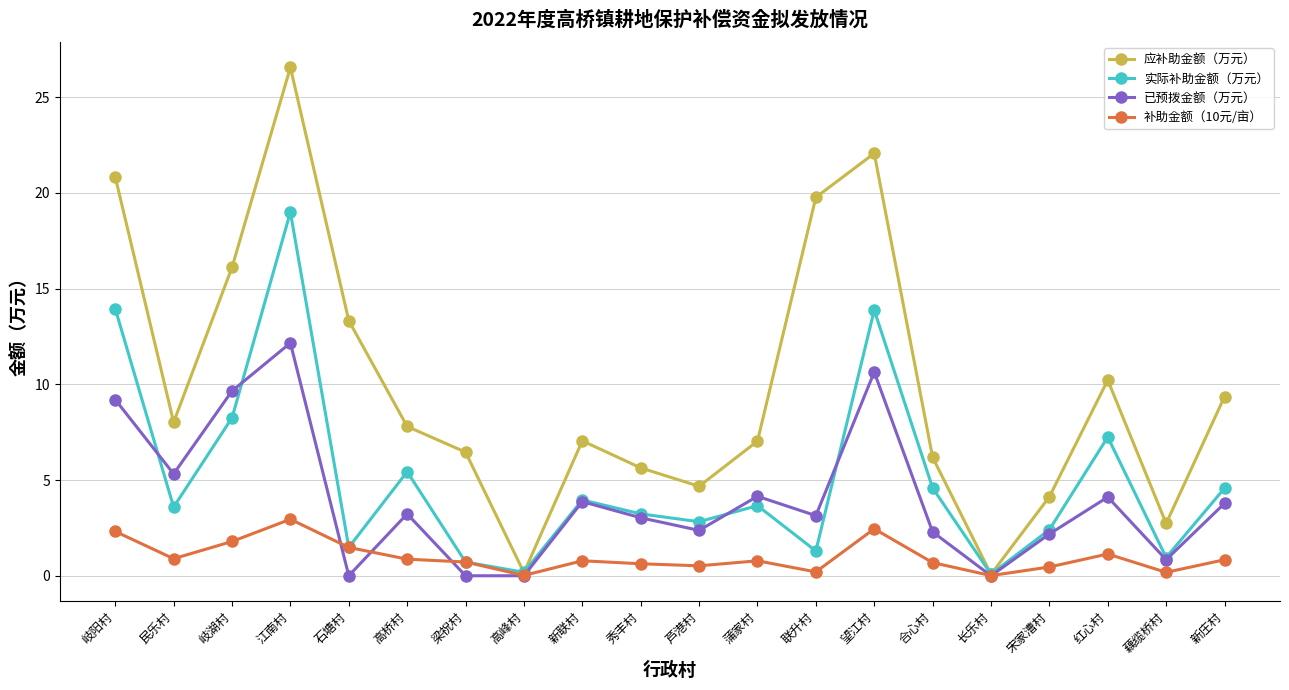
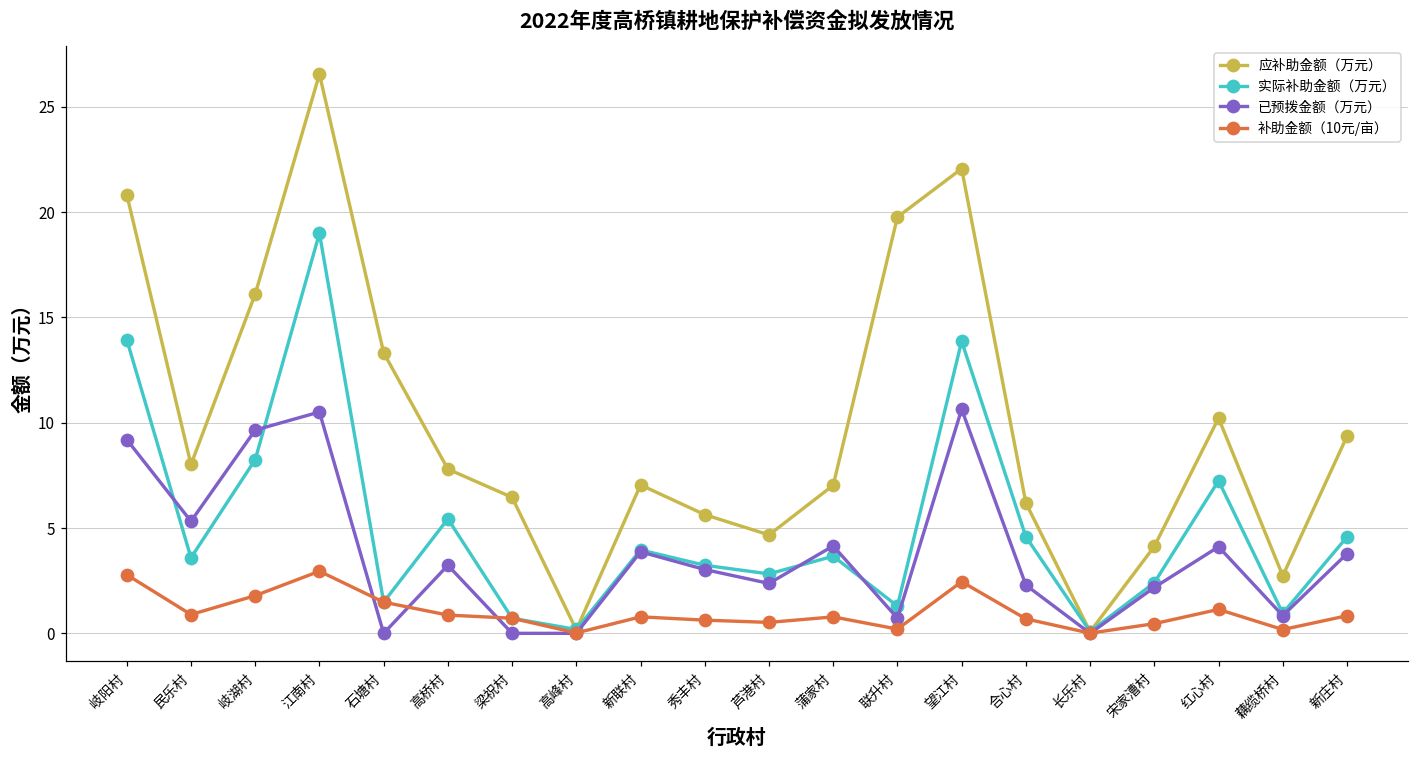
补助金额（10元/亩）, 岐阳村: 2.3 -> 2.8
已预拨金额（万元）, 江南村: 12.2 -> 10.5
已预拨金额（万元）, 联升村: 3.1 -> 0.7
